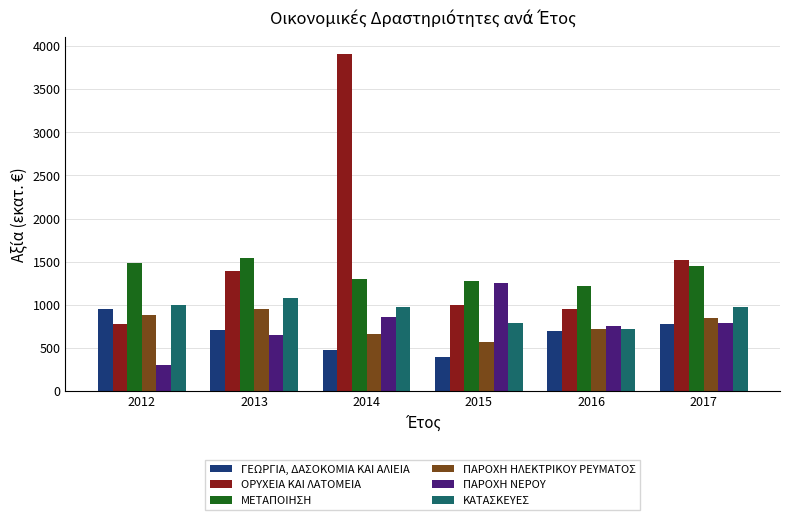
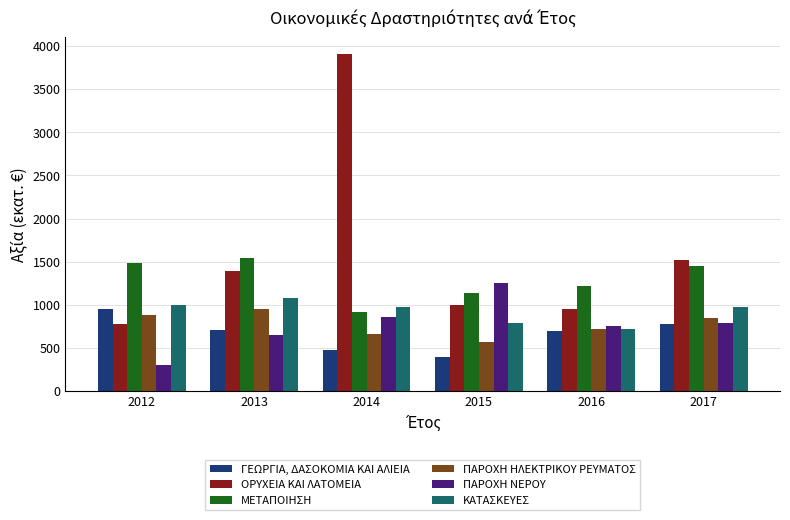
ΜΕΤΑΠΟΙΗΣΗ, 2014: 1300 -> 900
ΜΕΤΑΠΟΙΗΣΗ, 2015: 1300 -> 1100
